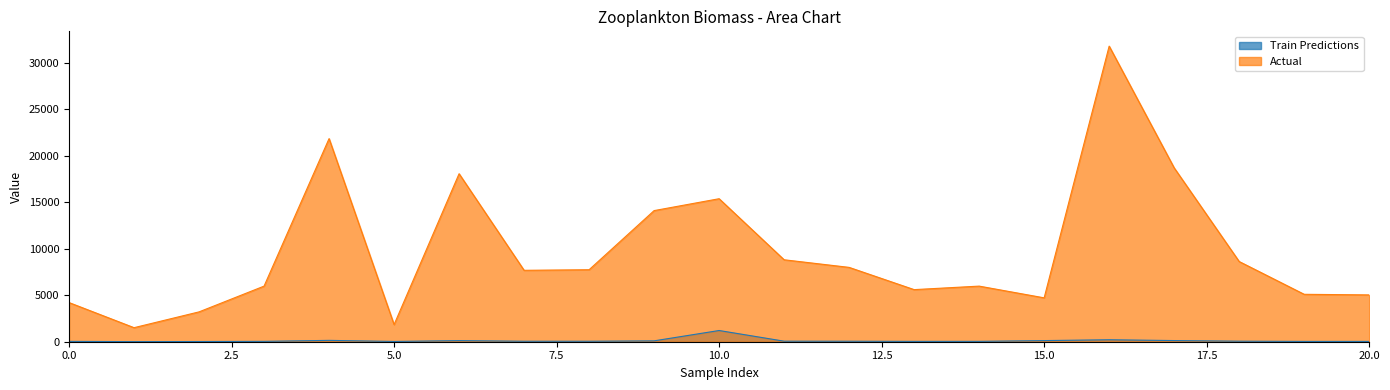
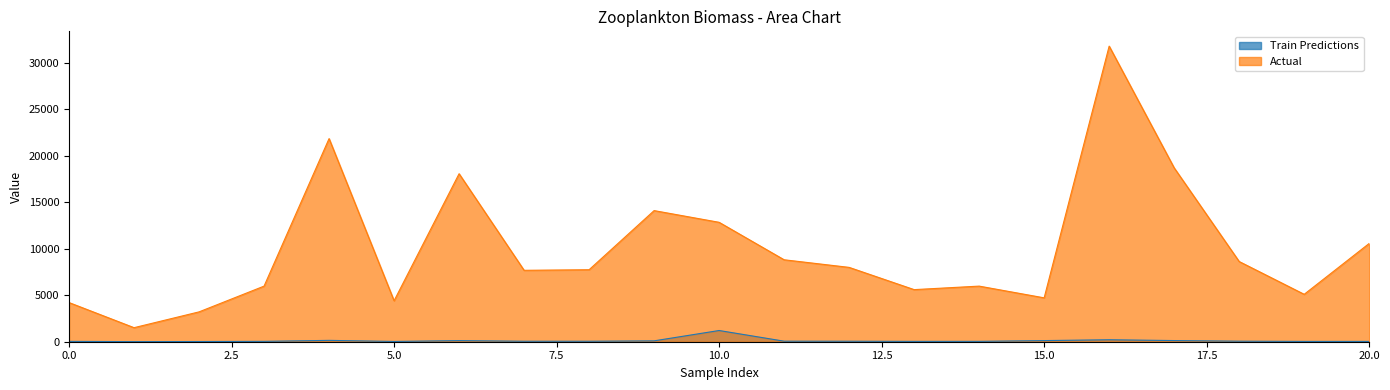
Actual, 5.0: 2000 -> 4000
Actual, 10.0: 15000 -> 13000
Actual, 20.0: 5000 -> 11000
